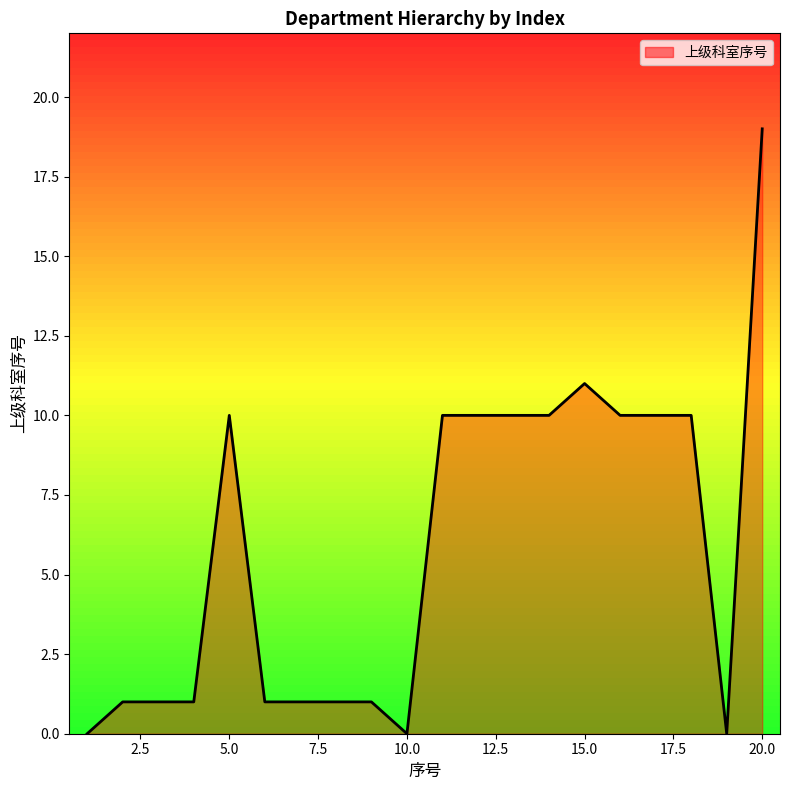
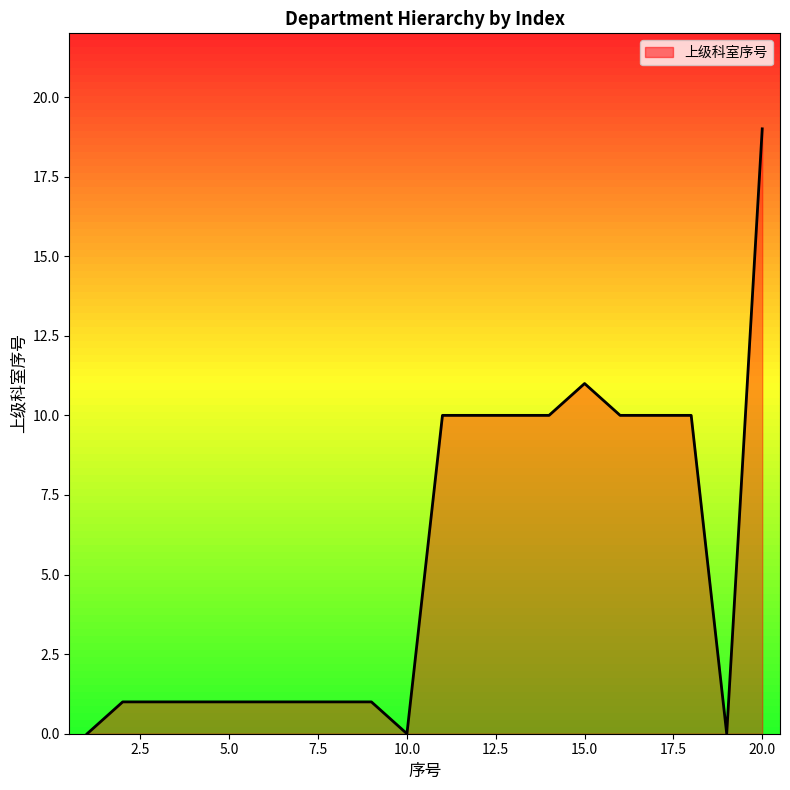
5.0: 10 -> 1
